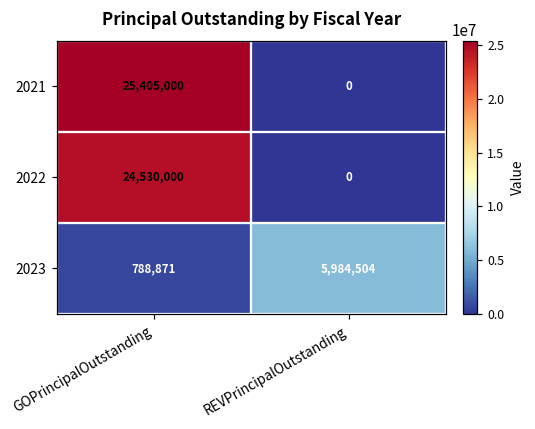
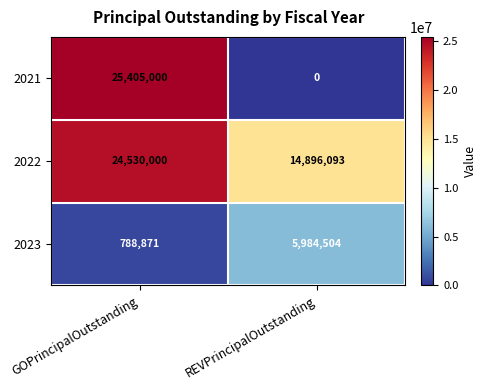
2022, REVPrincipalOutstanding: 0 -> 14,896,093
